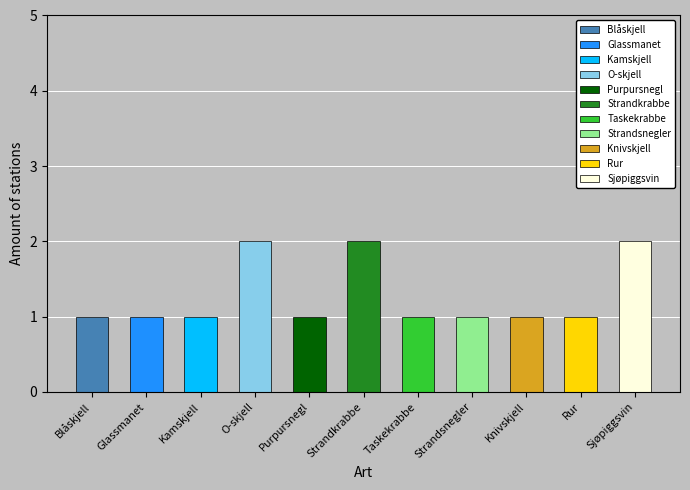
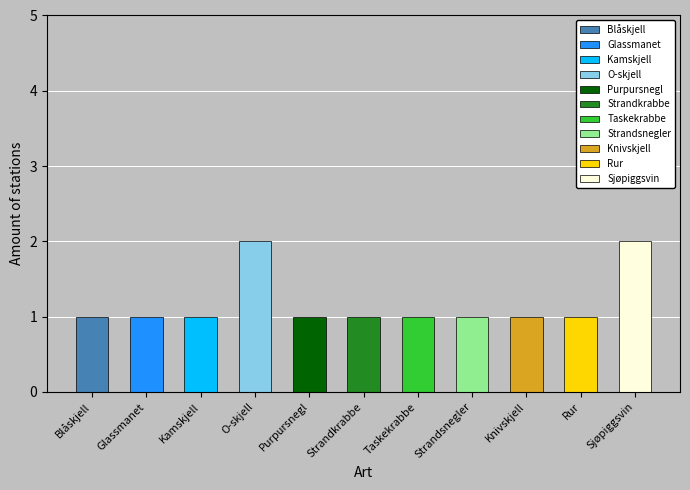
Strandkrabbe: 2 -> 1
